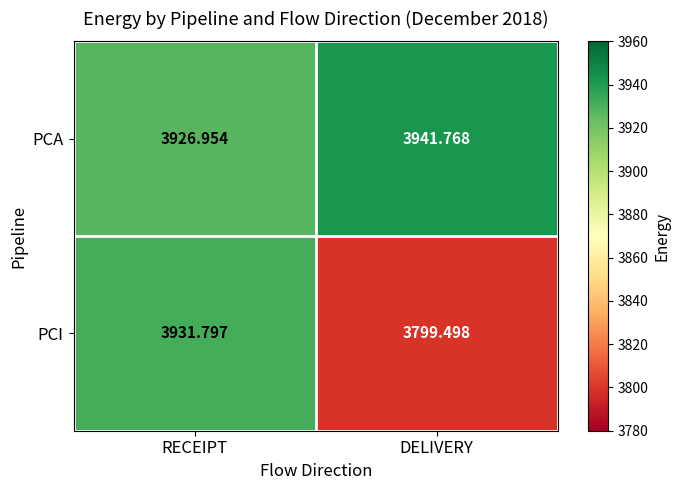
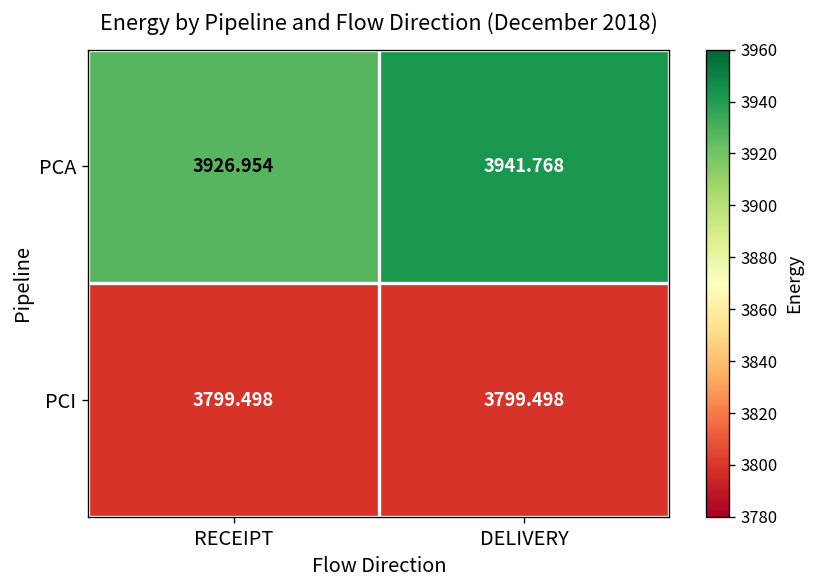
PCI, RECEIPT: 3931.797 -> 3799.498
